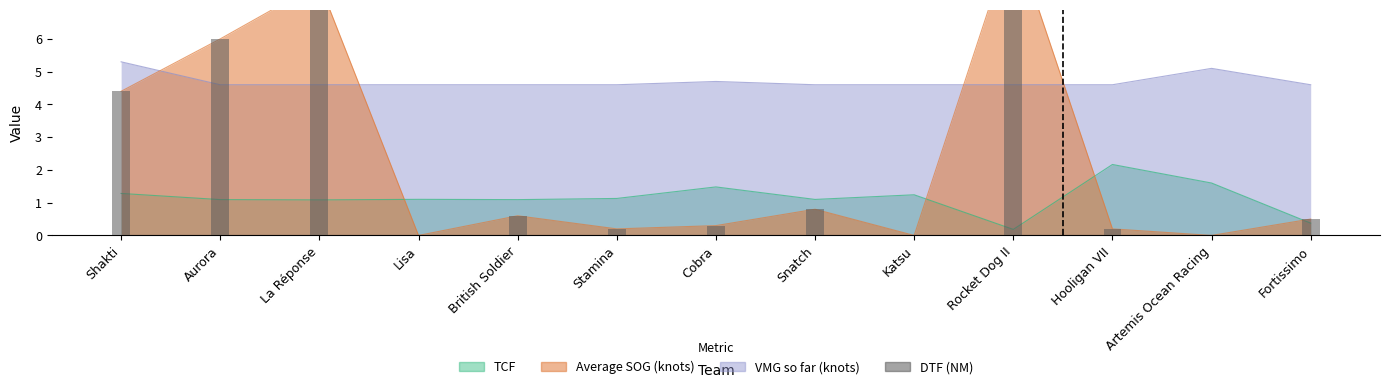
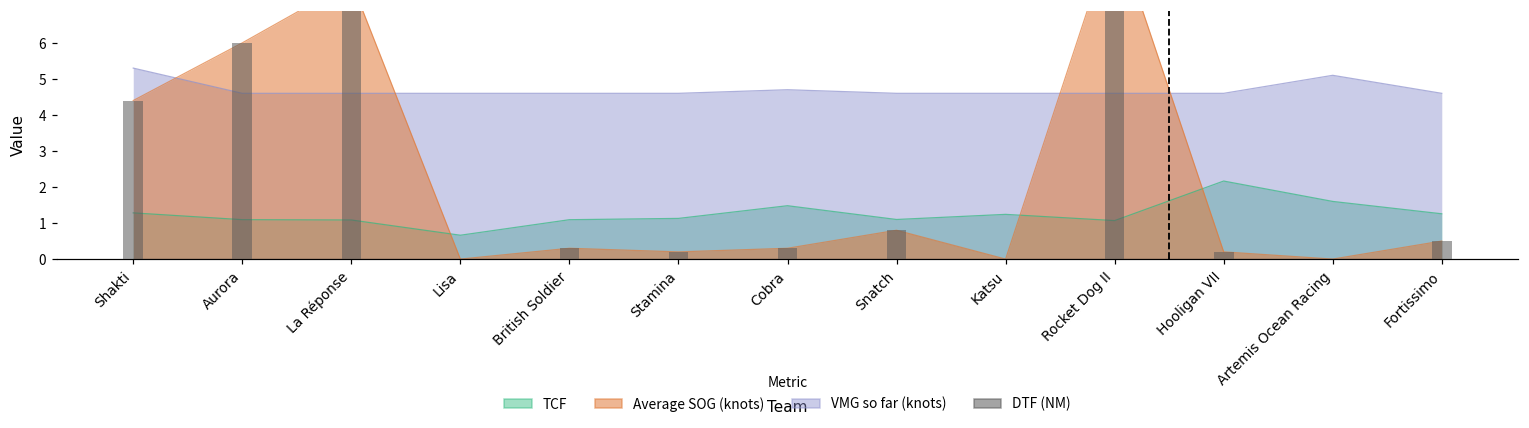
TCF, Lisa: 1.1 -> 0.7
Average SOG (knots), British Soldier: 0.6 -> 0.3
TCF, Rocket Dog II: 0.2 -> 1.1
TCF, Fortissimo: 0.4 -> 1.3
